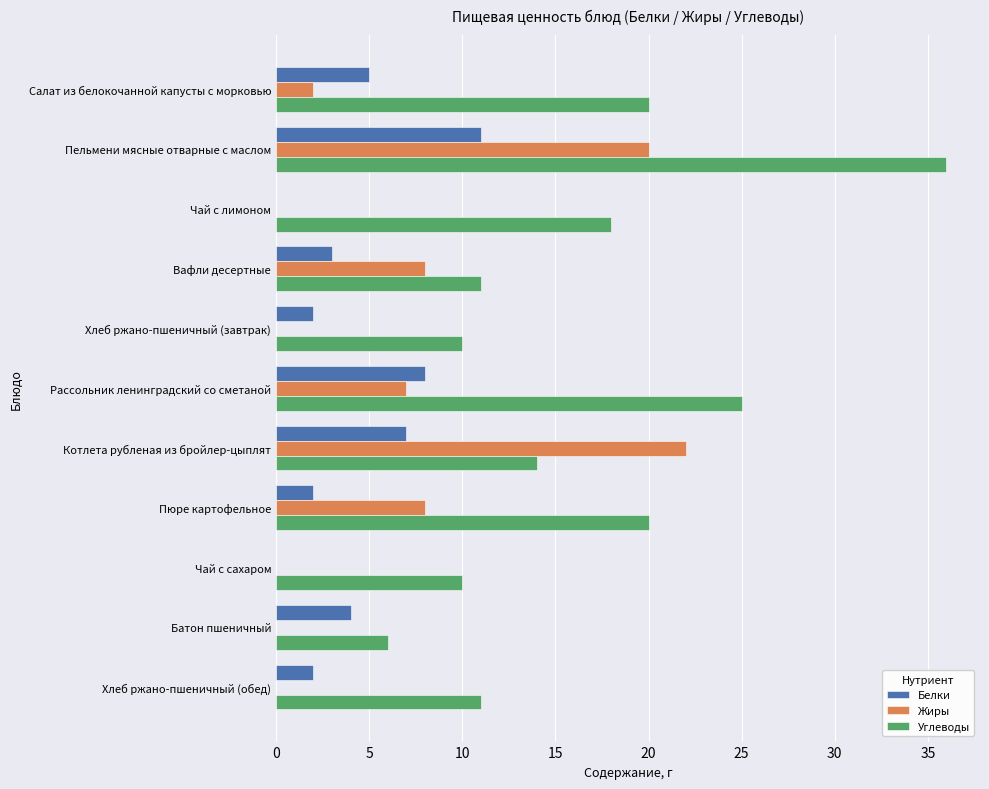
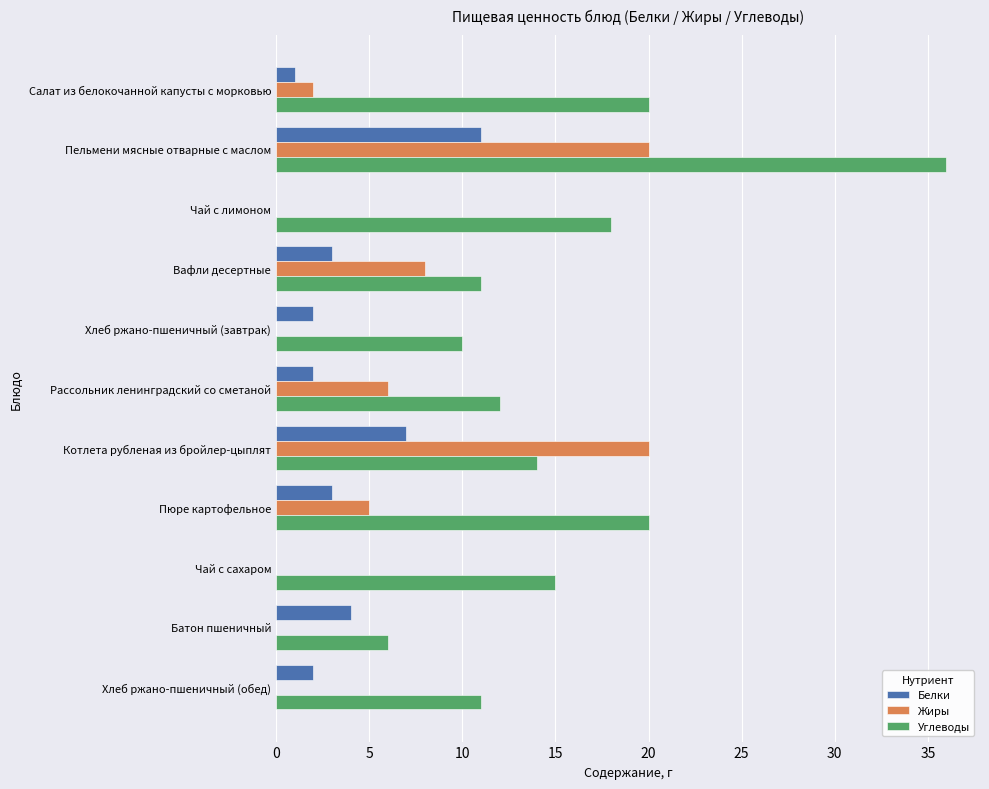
Белки, Салат из белокочанной капусты с морковью: 5 -> 1
Белки, Рассольник ленинградский со сметаной: 8 -> 2
Жиры, Рассольник ленинградский со сметаной: 7 -> 6
Углеводы, Рассольник ленинградский со сметаной: 25 -> 12
Жиры, Котлета рубленая из бройлер-цыплят: 22 -> 20
Белки, Пюре картофельное: 2 -> 3
Жиры, Пюре картофельное: 8 -> 5
Углеводы, Чай с сахаром: 10 -> 15
